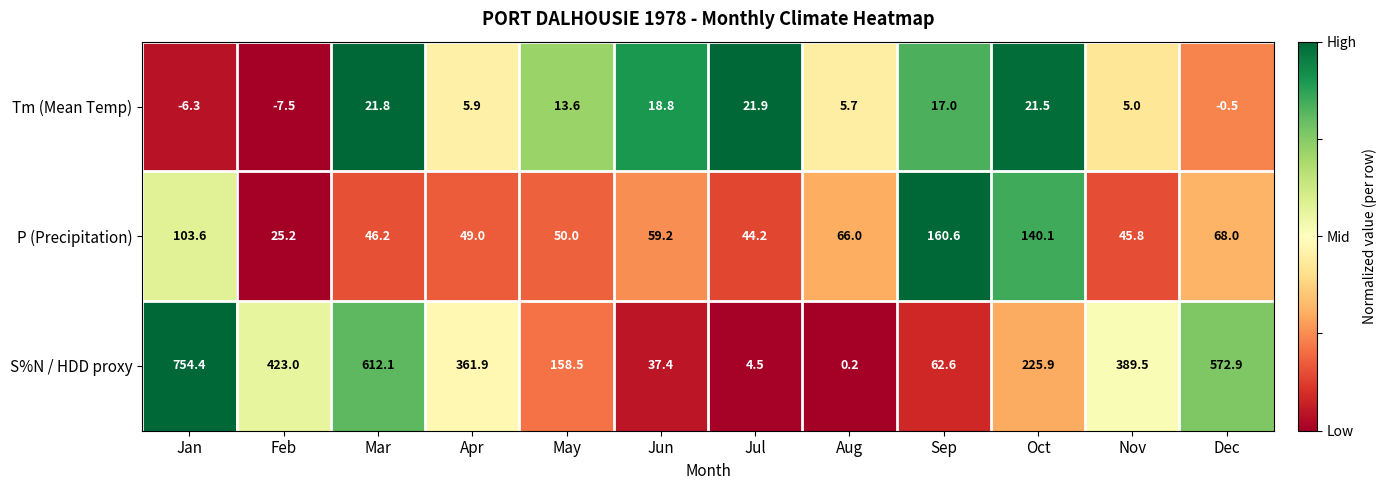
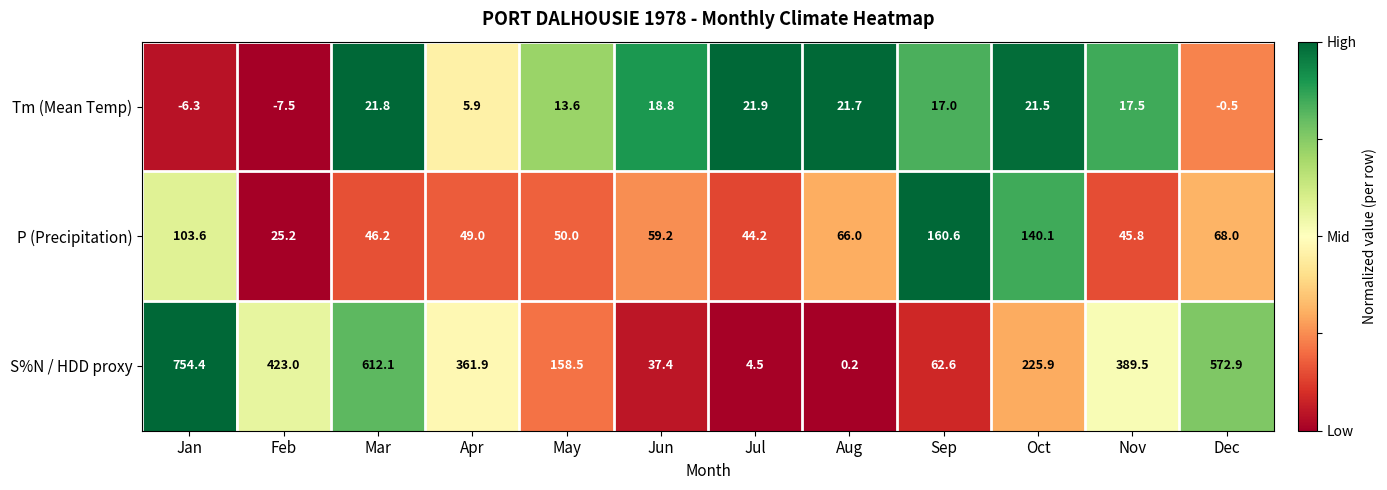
Tm (Mean Temp), Aug: 5.7 -> 21.7
Tm (Mean Temp), Nov: 5.0 -> 17.5
